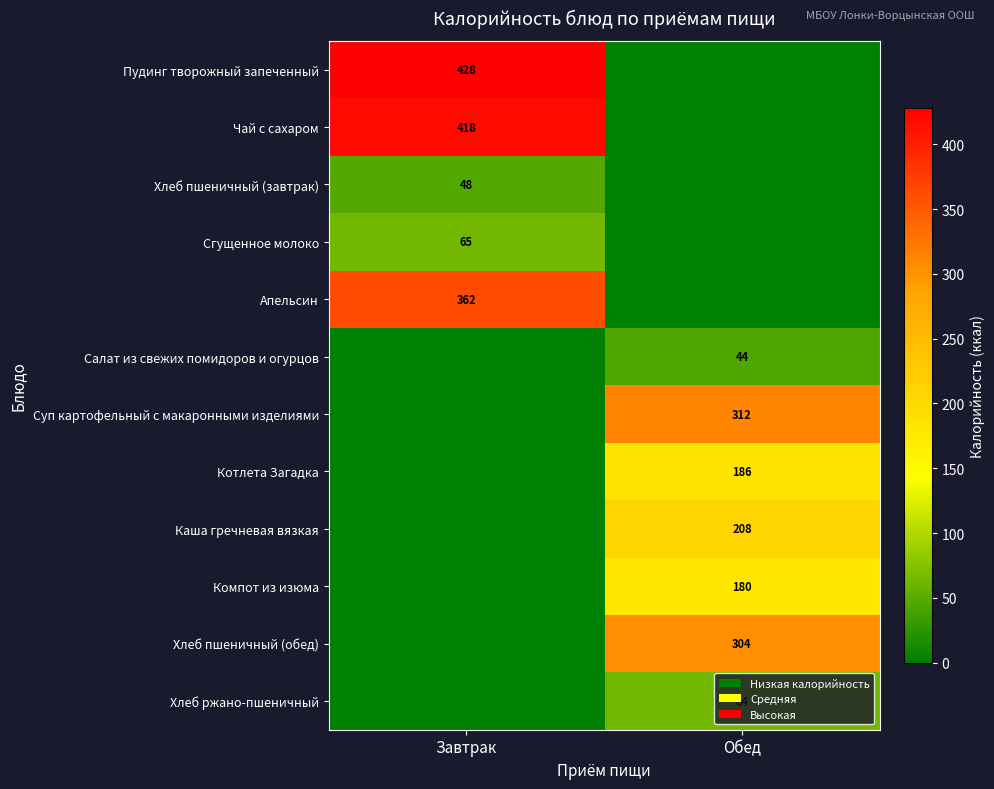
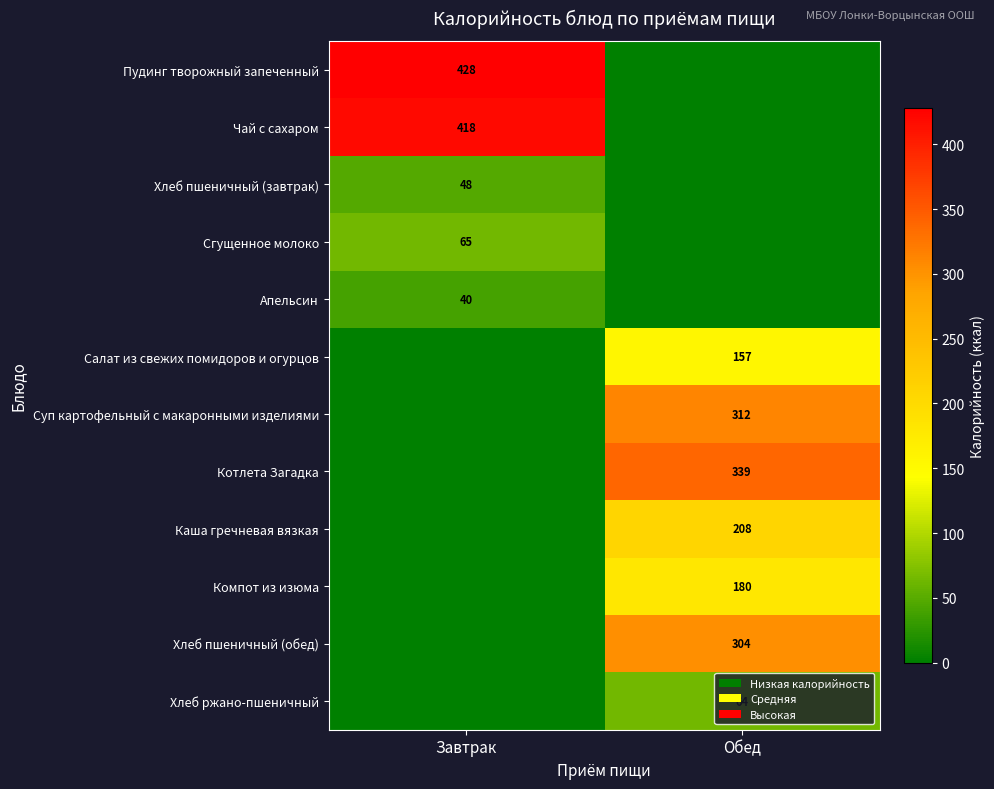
Апельсин, Завтрак: 362 -> 40
Салат из свежих помидоров и огурцов, Обед: 44 -> 157
Котлета Загадка, Обед: 186 -> 339
